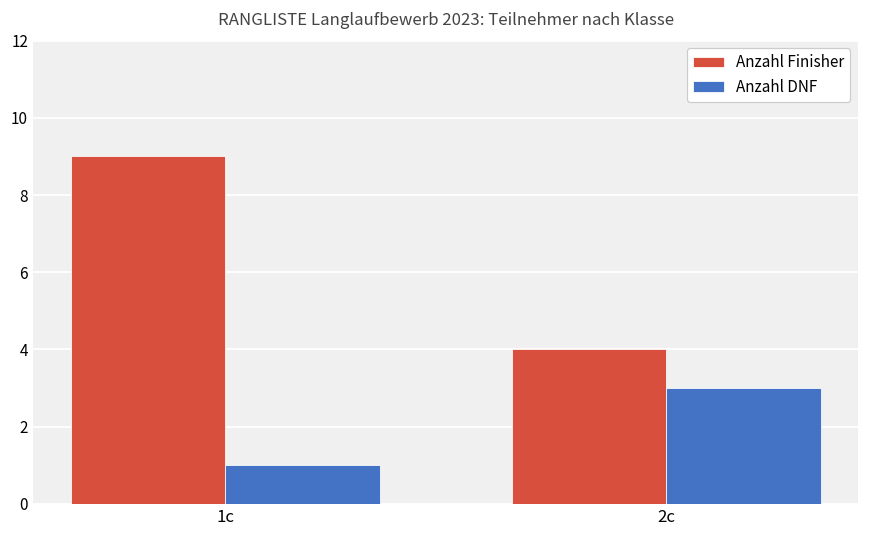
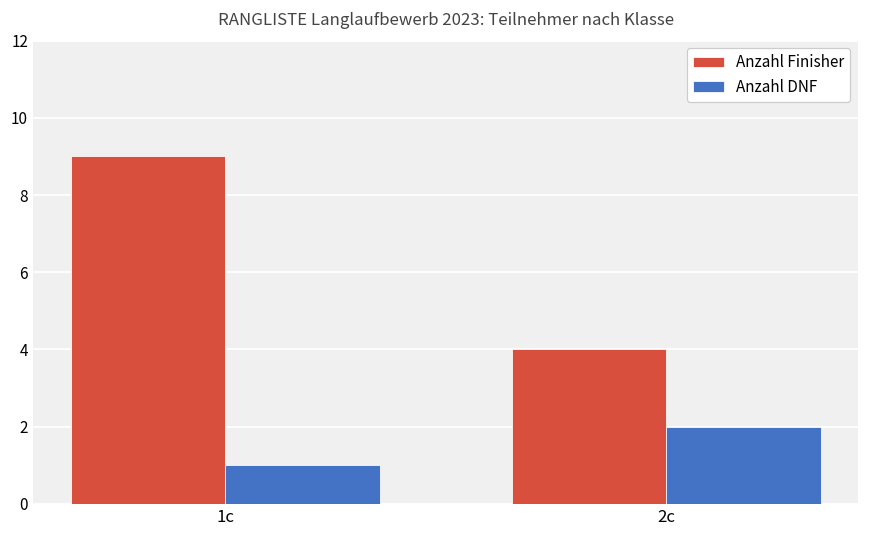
Anzahl DNF, 2c: 3 -> 2
